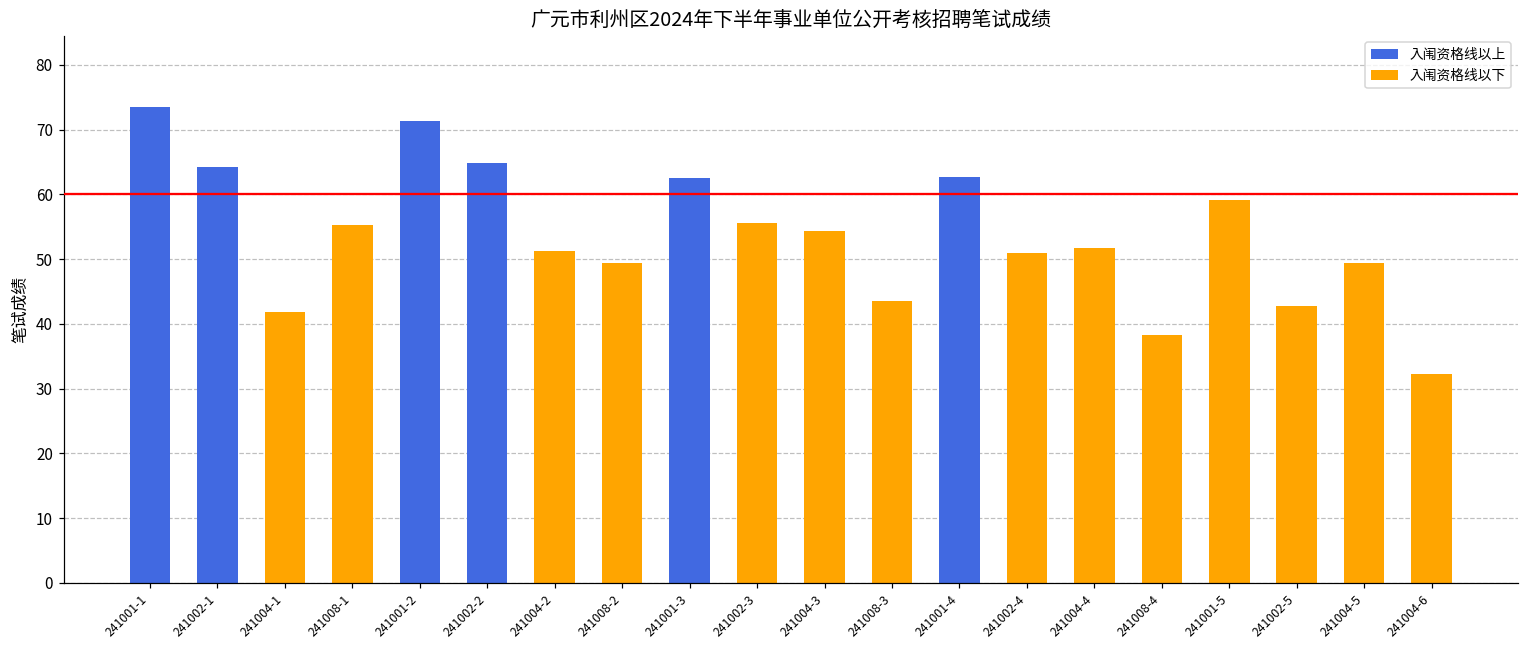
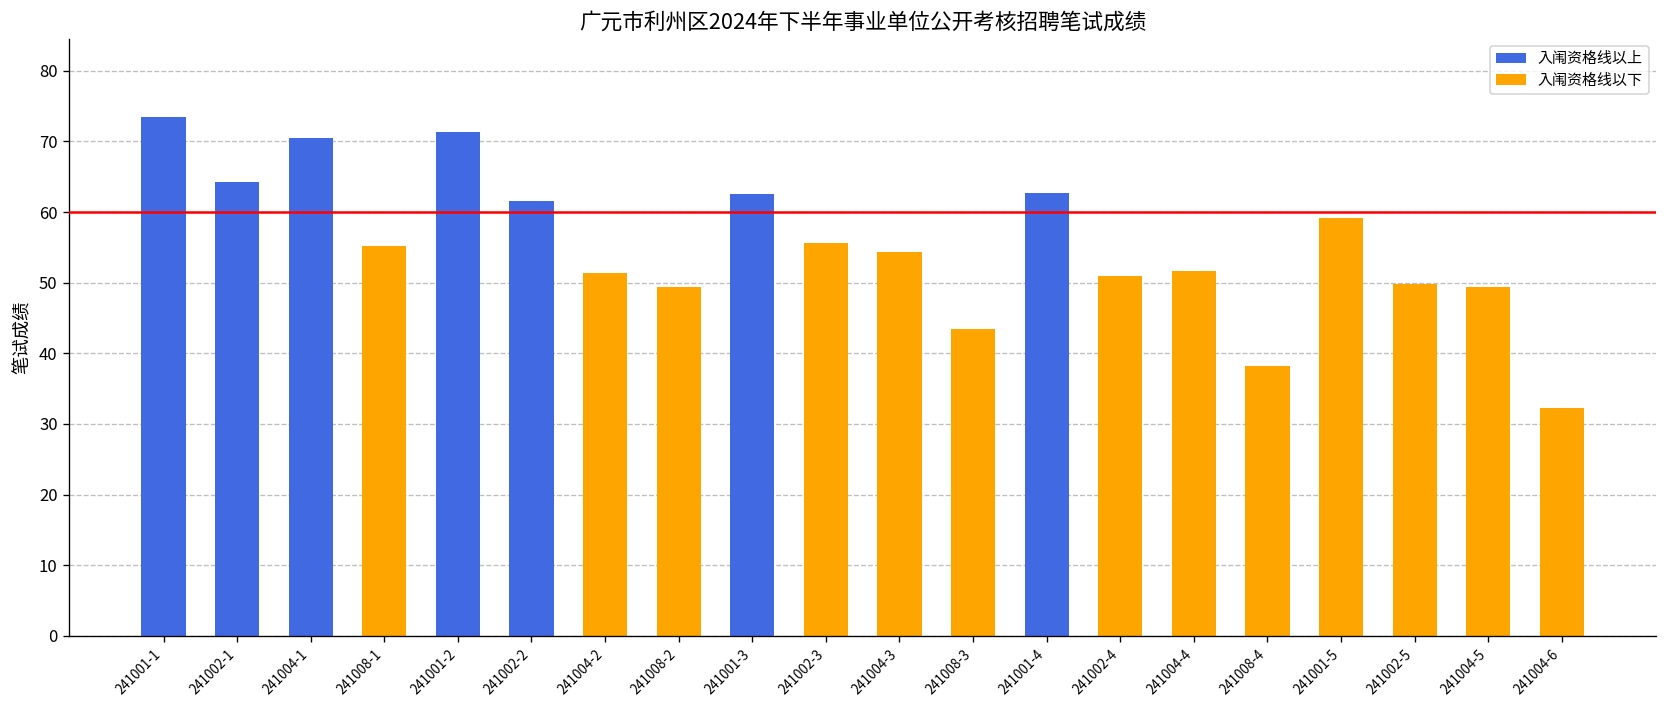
241004-1: 42 -> 71
241002-2: 65 -> 62
241002-5: 43 -> 50
